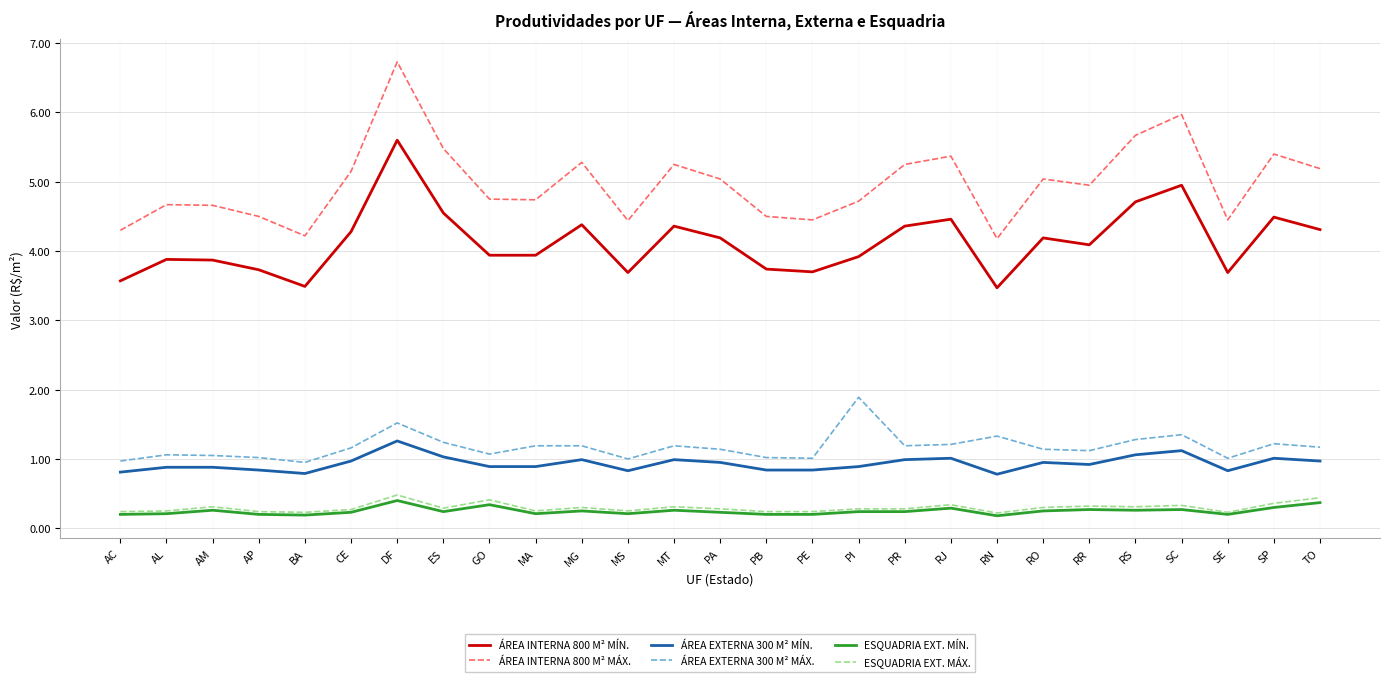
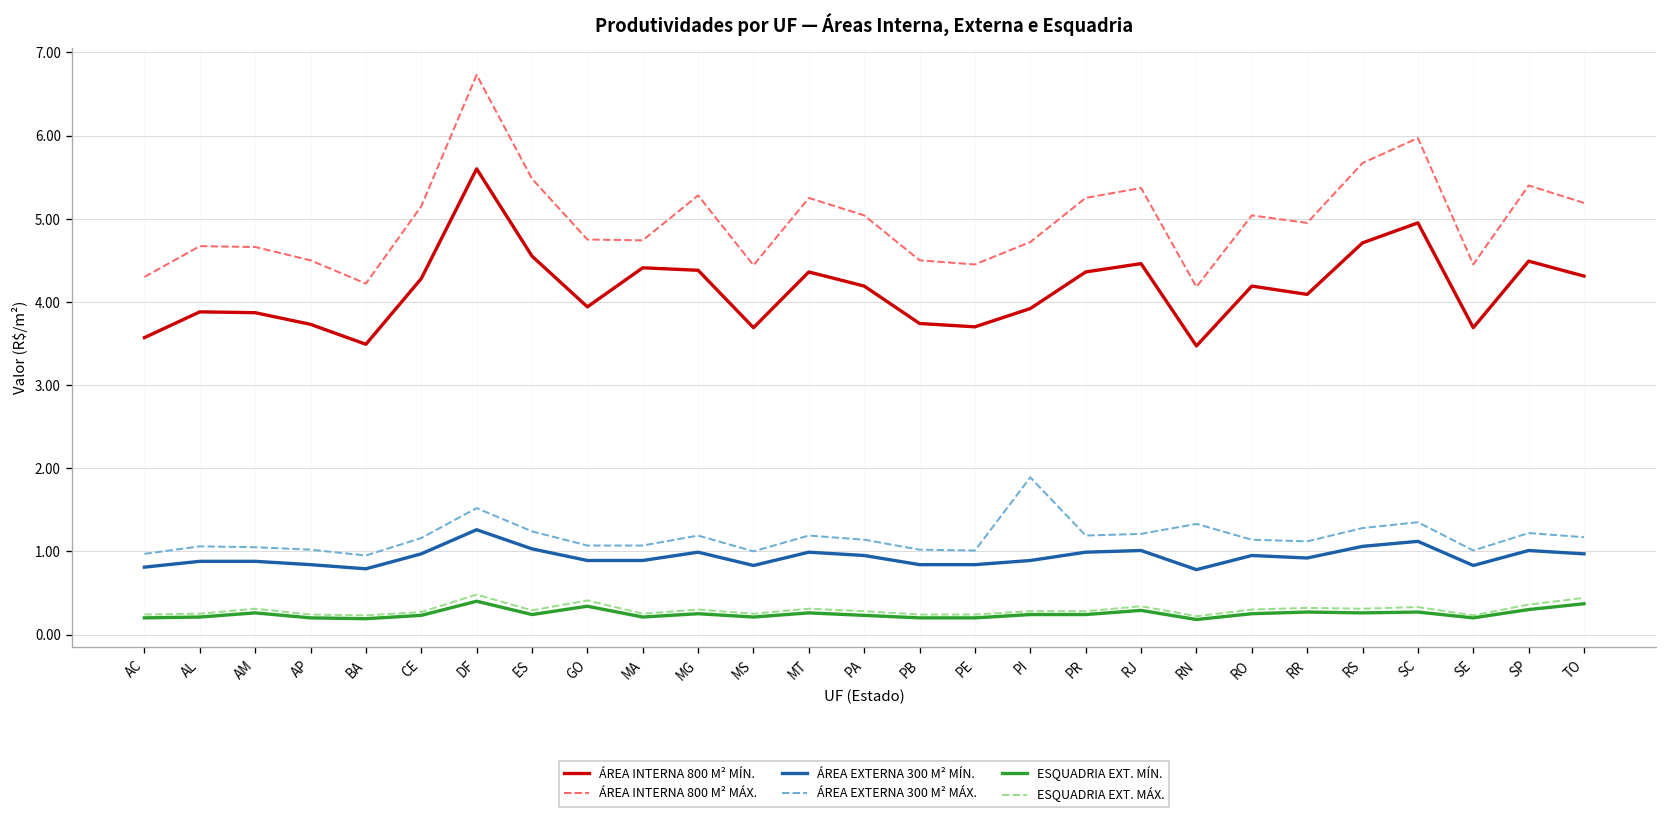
ÁREA INTERNA 800 M² MÍN., MA: 3.9 -> 4.4
ÁREA EXTERNA 300 M² MÁX., MA: 1.2 -> 1.1
